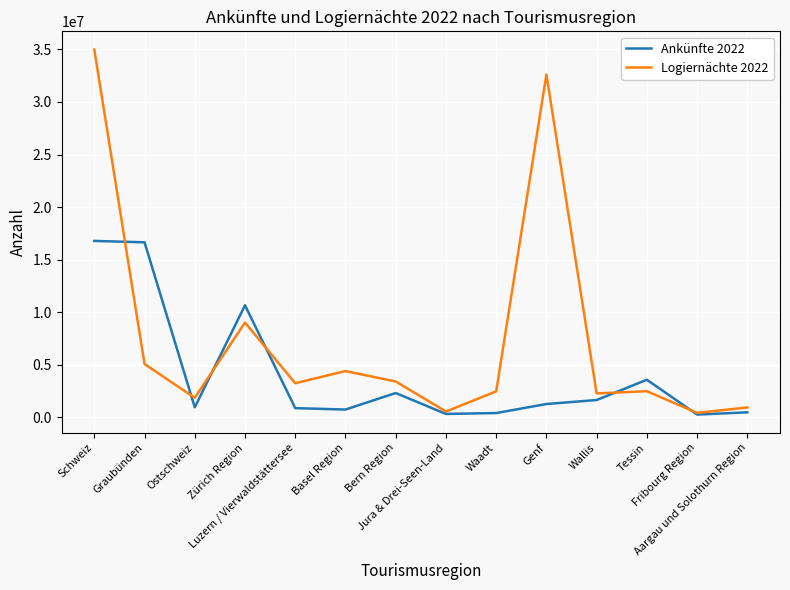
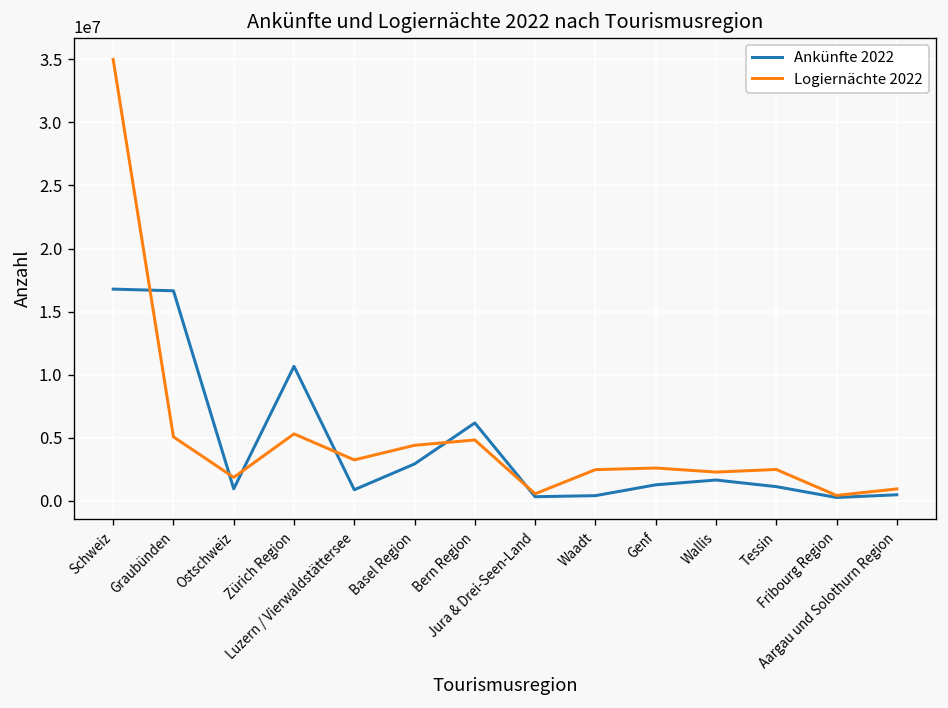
Logiernächte 2022, Zürich Region: 9000000 -> 5300000
Ankünfte 2022, Basel Region: 700000 -> 2900000
Ankünfte 2022, Bern Region: 2300000 -> 6200000
Logiernächte 2022, Bern Region: 3400000 -> 4800000
Logiernächte 2022, Genf: 32600000 -> 2600000
Ankünfte 2022, Tessin: 3600000 -> 1100000
